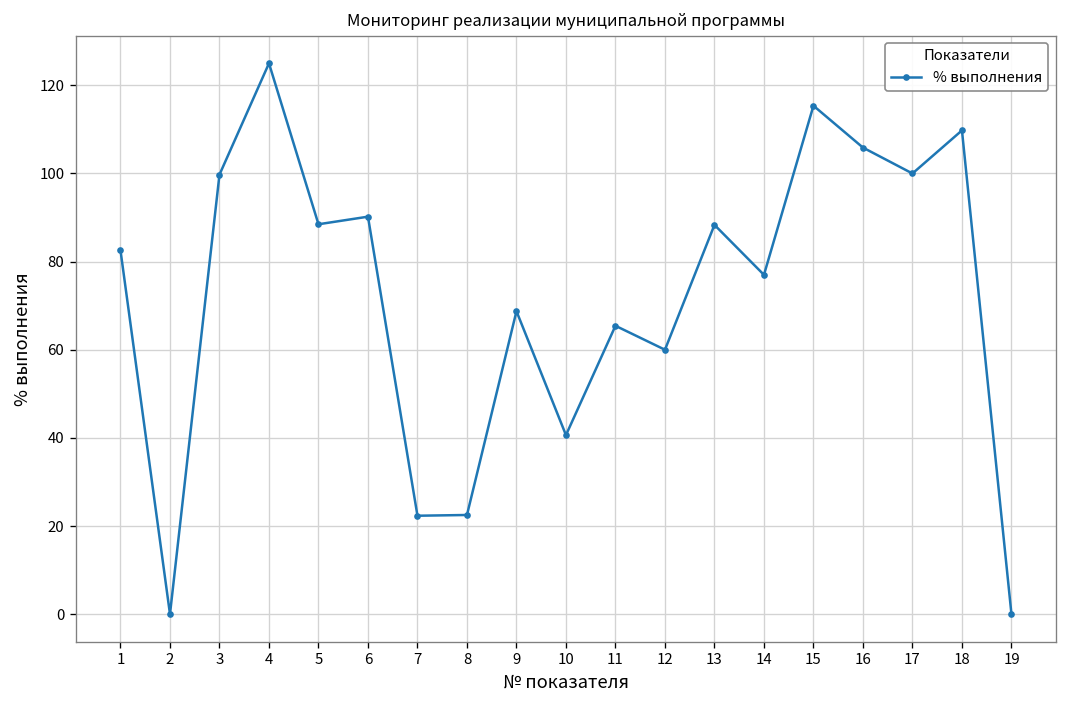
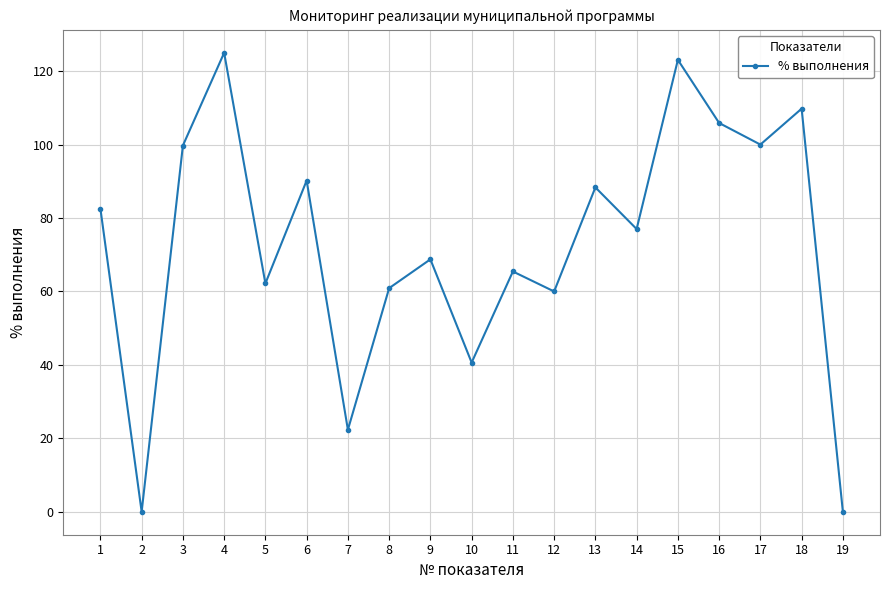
5: 88 -> 62
8: 23 -> 61
15: 115 -> 123
